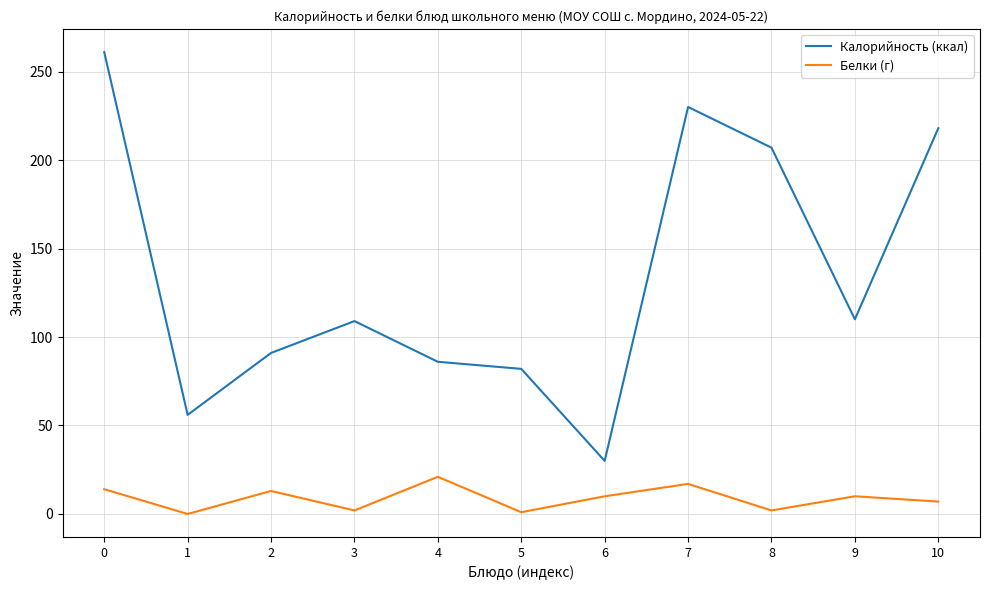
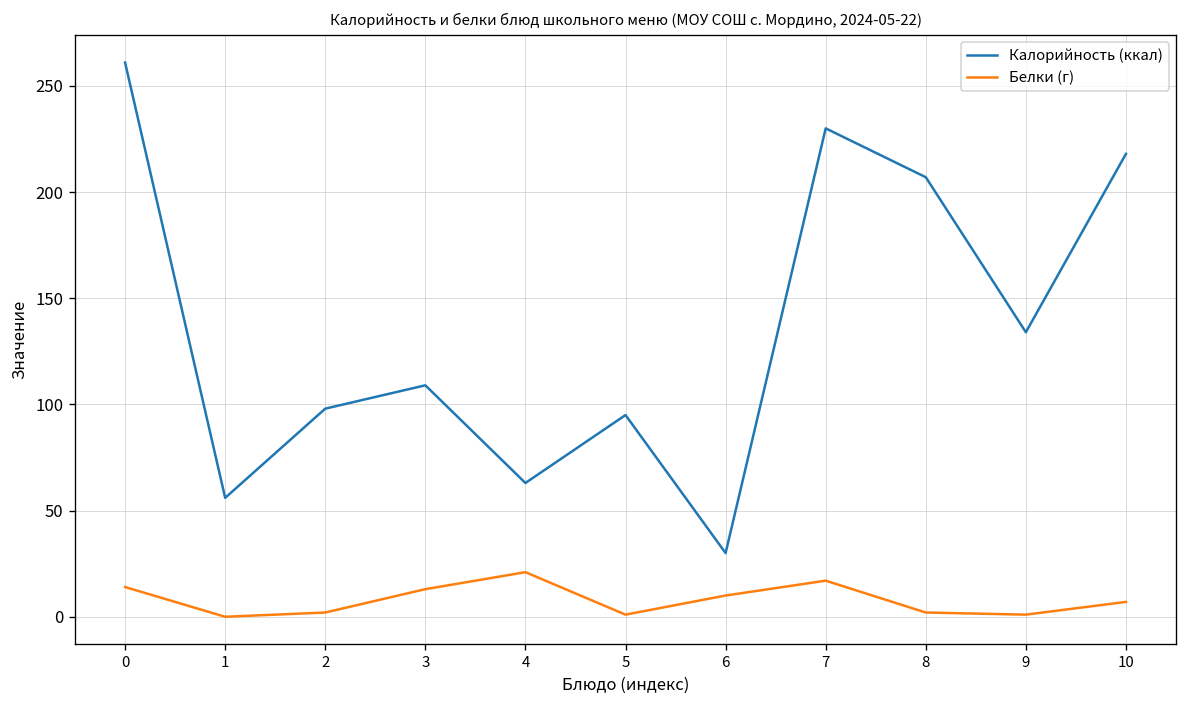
Калорийность (ккал), 2: 91 -> 98
Белки (г), 2: 13 -> 2
Белки (г), 3: 2 -> 13
Калорийность (ккал), 4: 86 -> 63
Калорийность (ккал), 5: 82 -> 95
Калорийность (ккал), 9: 110 -> 134
Белки (г), 9: 10 -> 1
